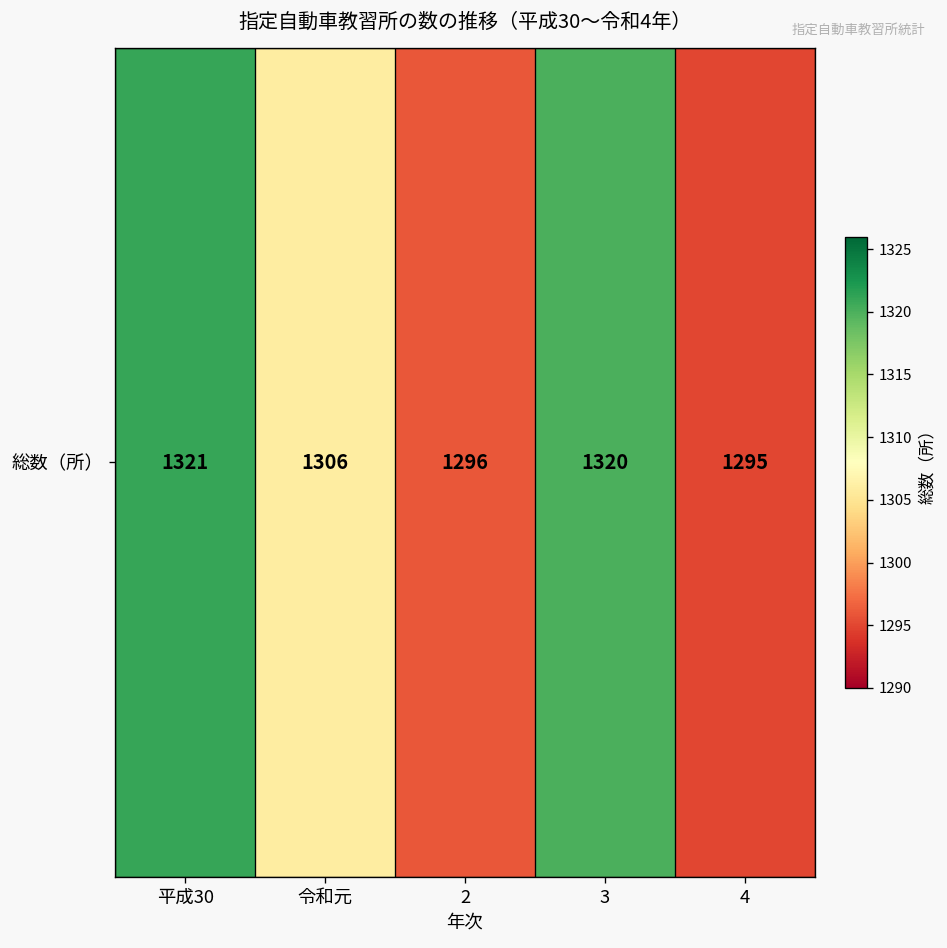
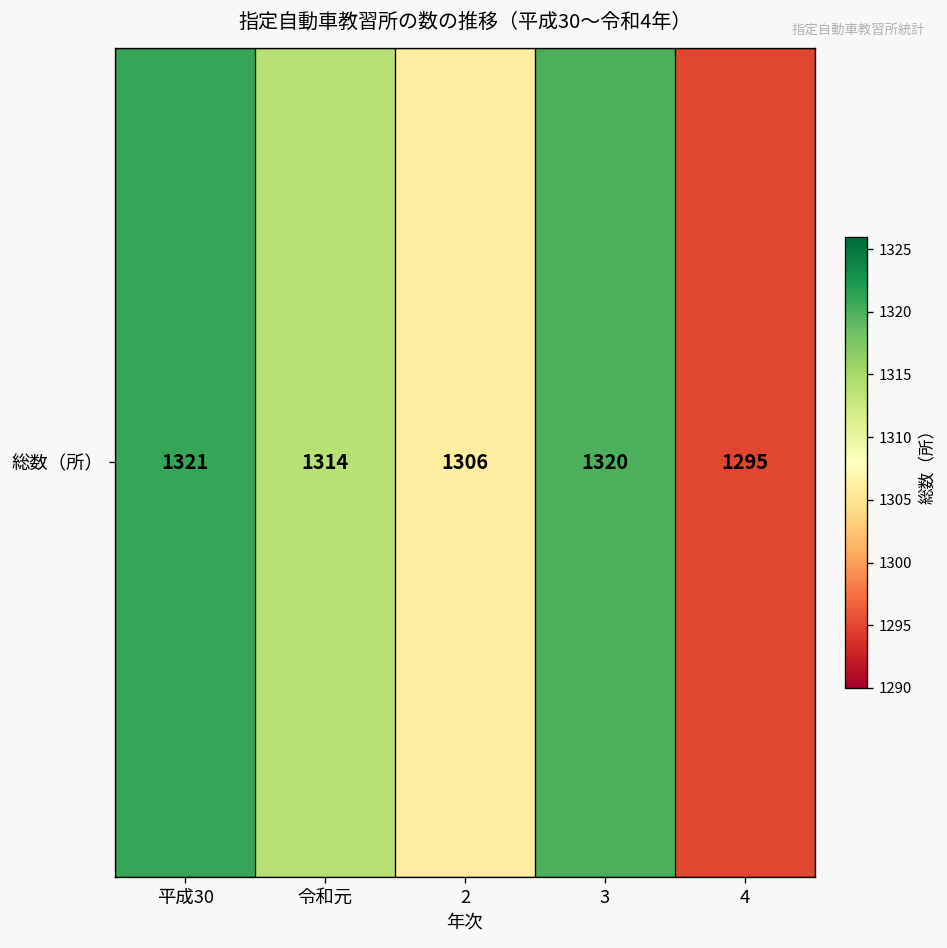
総数（所）, 令和元: 1306 -> 1314
総数（所）, 2: 1296 -> 1306
